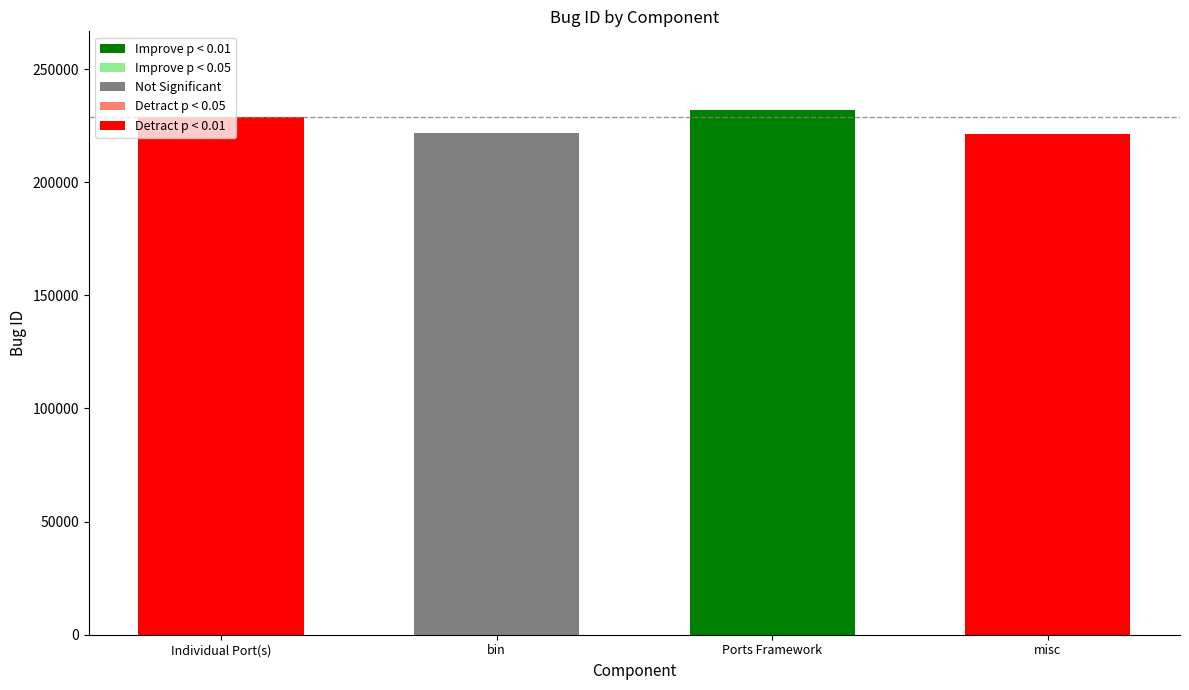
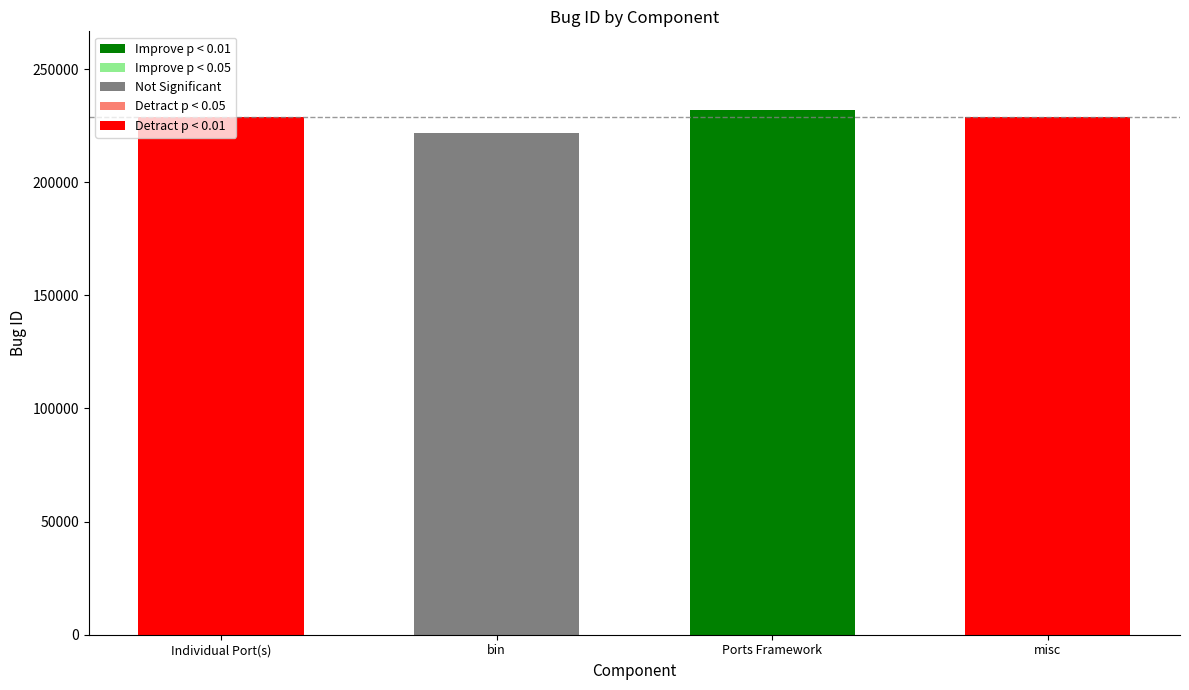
misc: 221000 -> 229000
